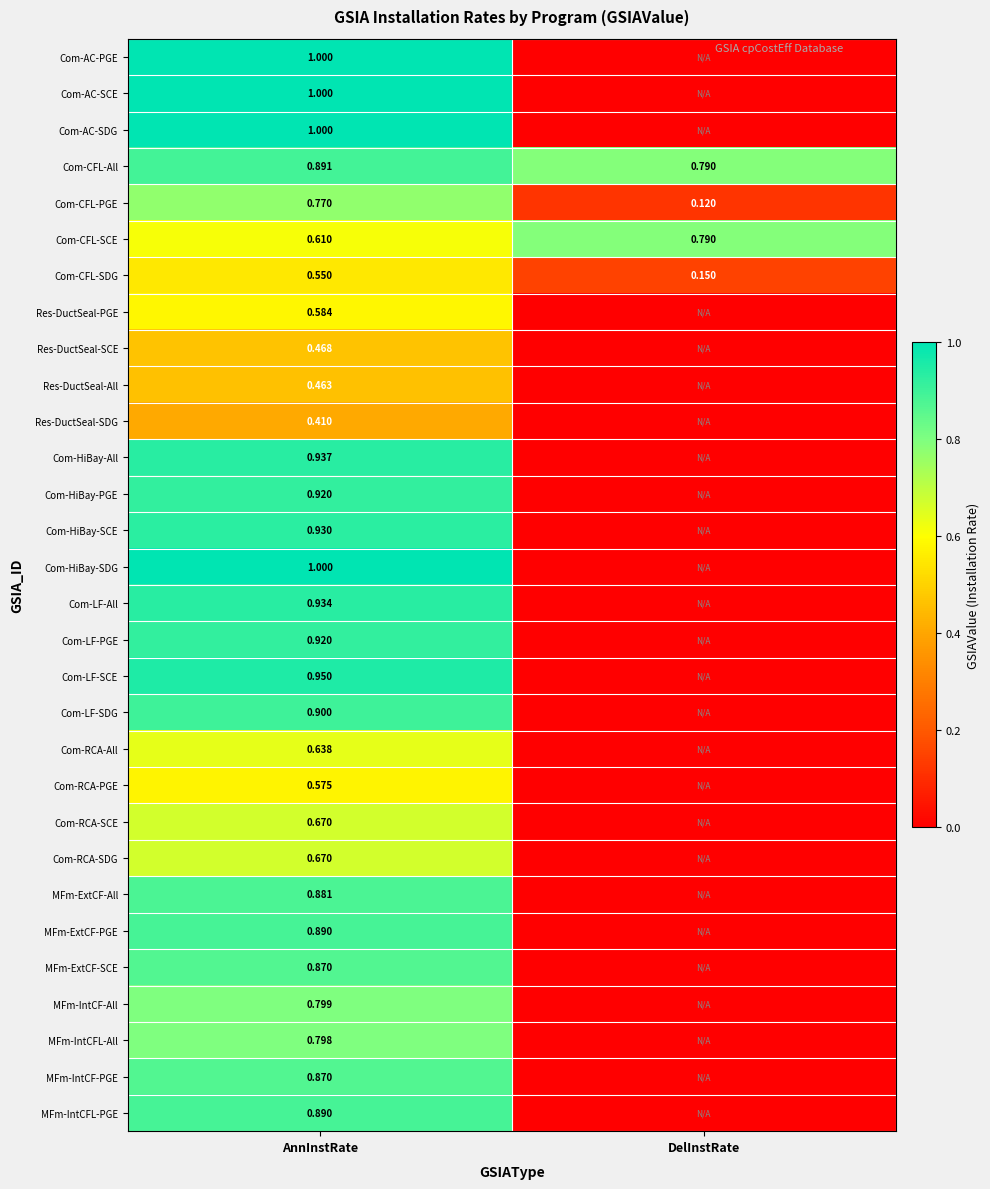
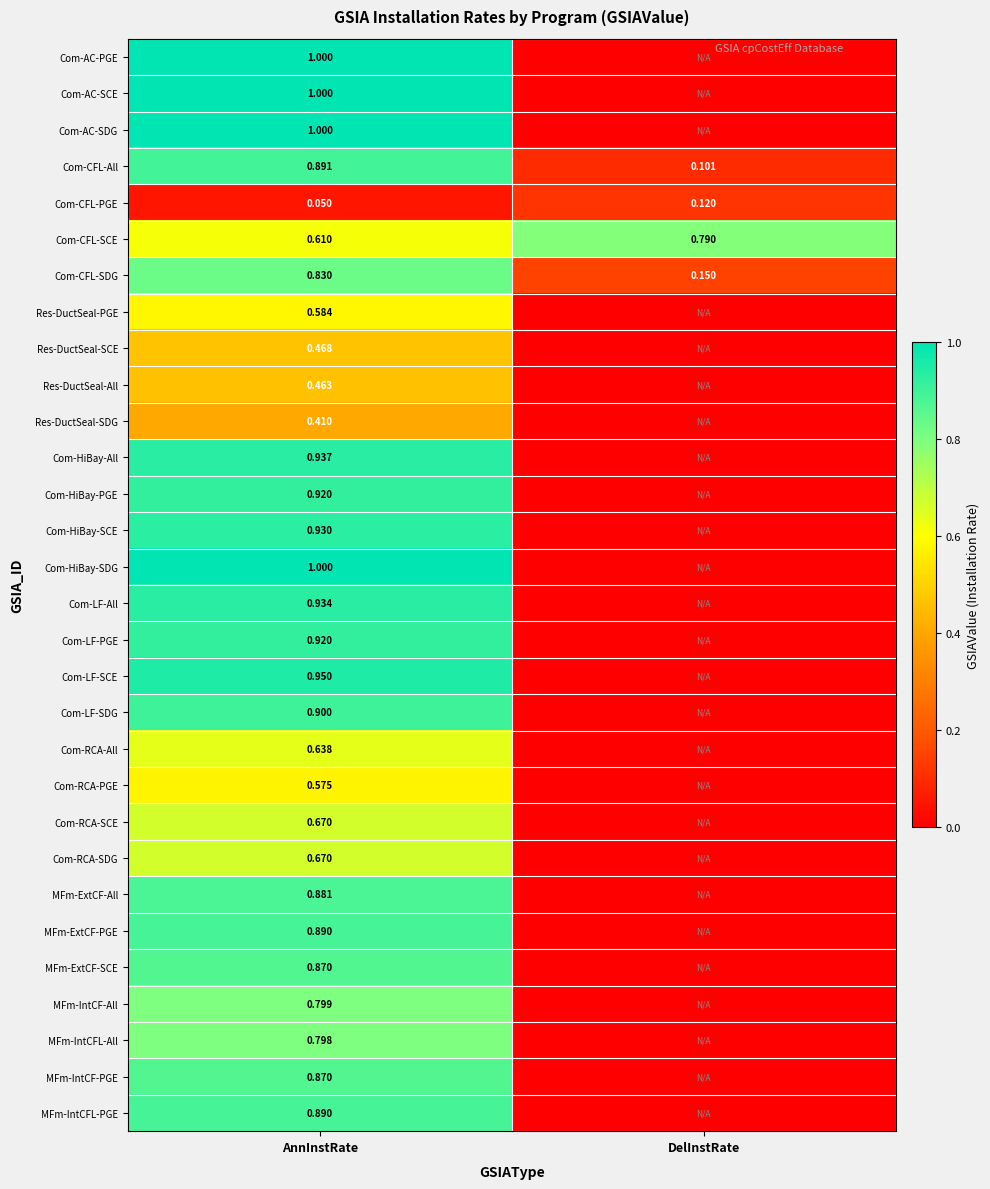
Com-CFL-All, DelInstRate: 0.790 -> 0.101
Com-CFL-PGE, AnnInstRate: 0.770 -> 0.050
Com-CFL-SDG, AnnInstRate: 0.550 -> 0.830
